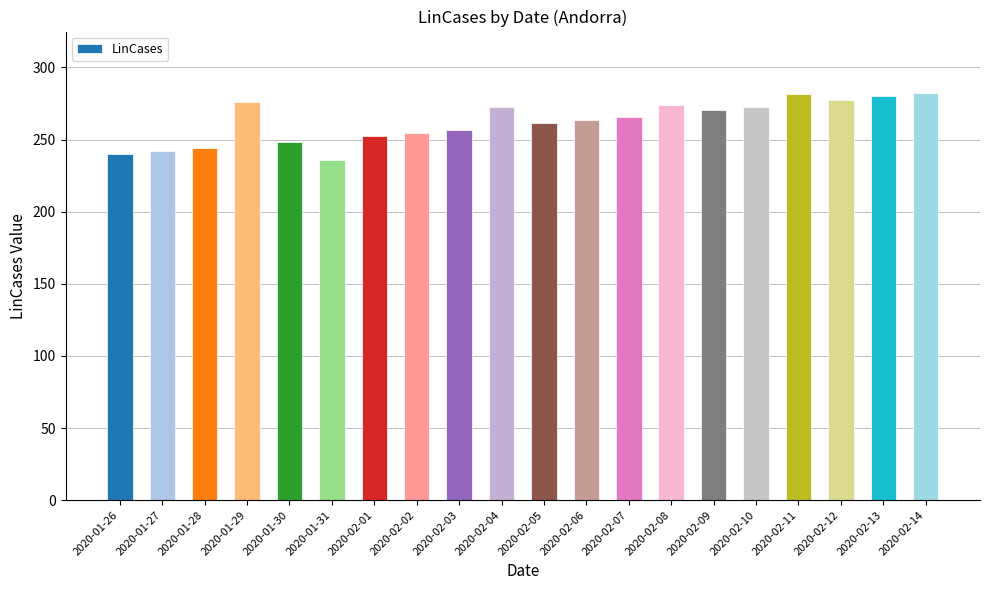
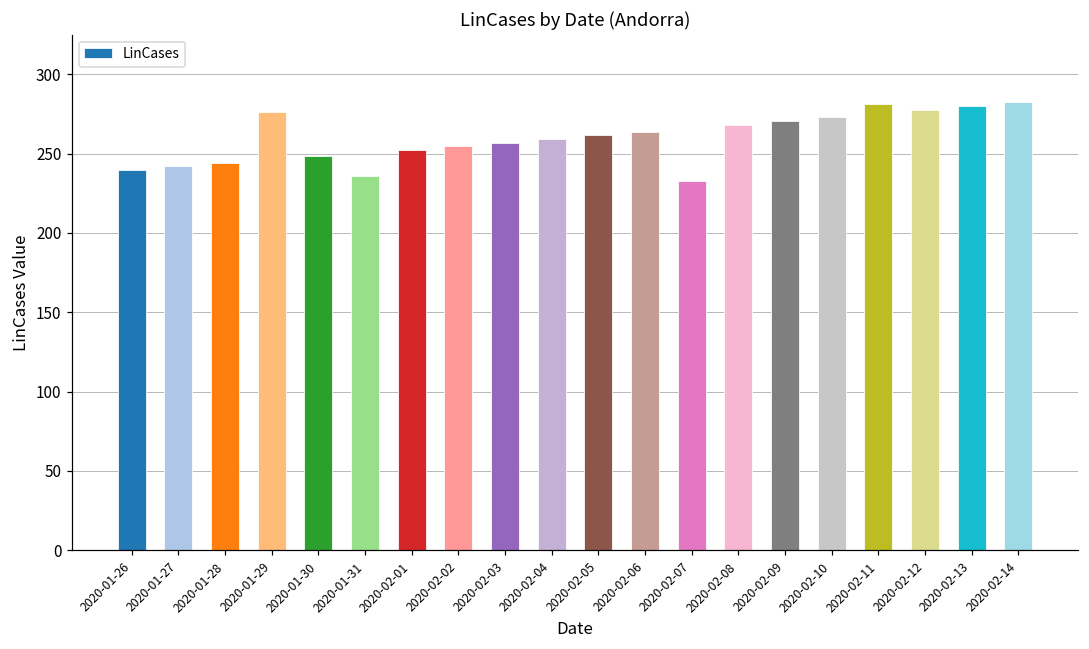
2020-02-04: 273 -> 259
2020-02-07: 266 -> 233
2020-02-08: 274 -> 268
